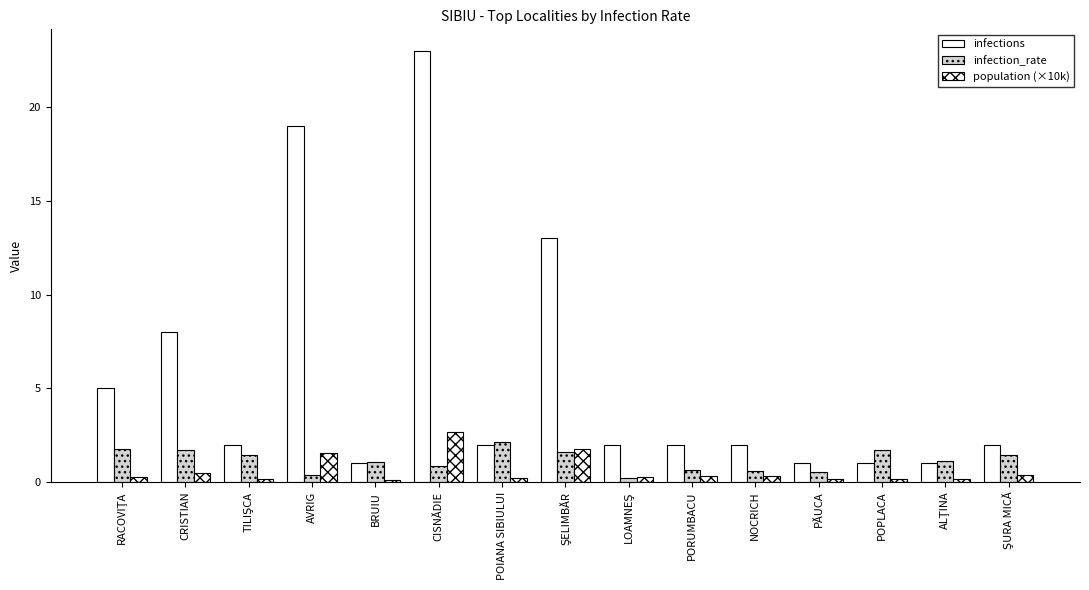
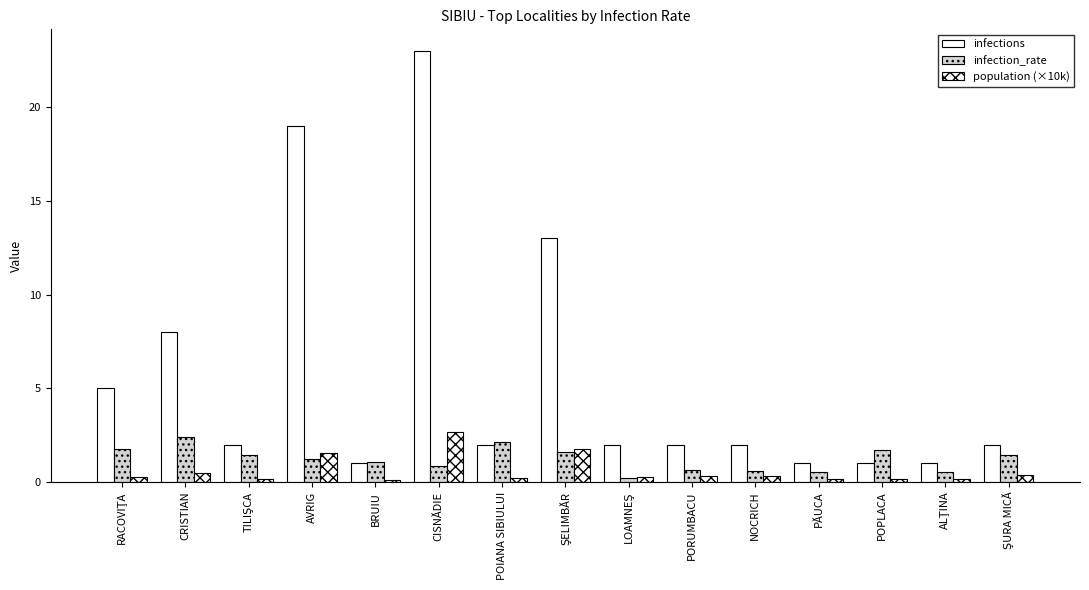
infection_rate, CRISTIAN: 1.7 -> 2.4
infection_rate, AVRIG: 0.4 -> 1.2
infection_rate, ALŢINA: 1.1 -> 0.5
